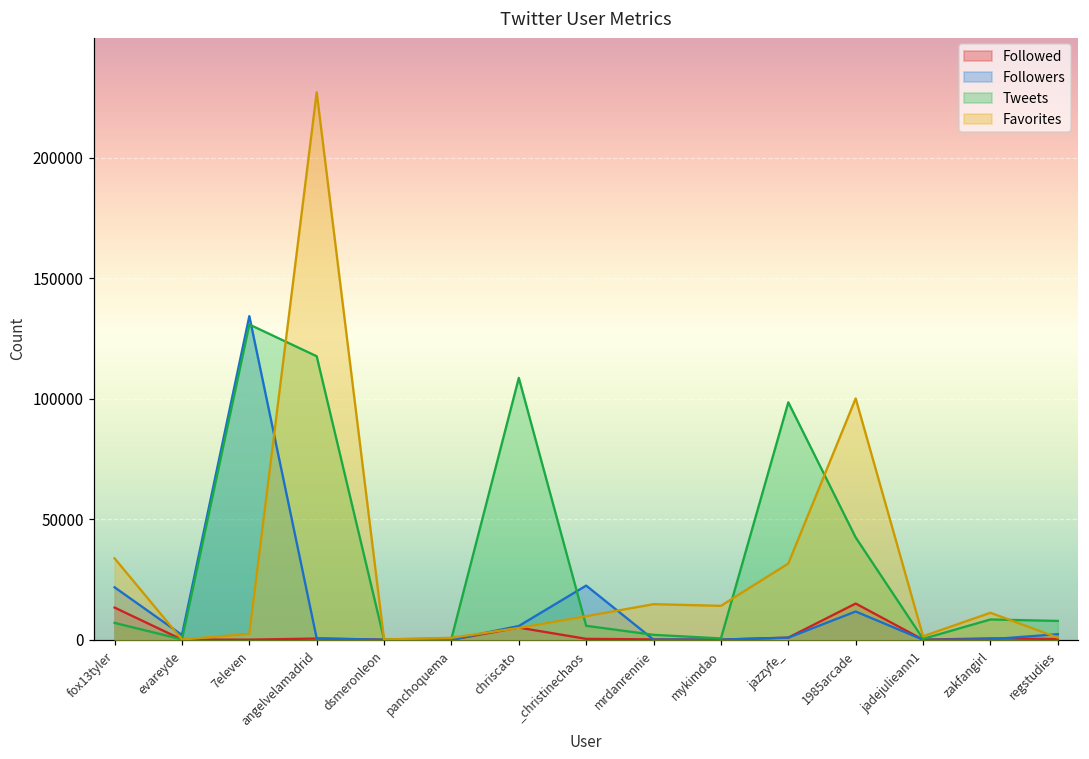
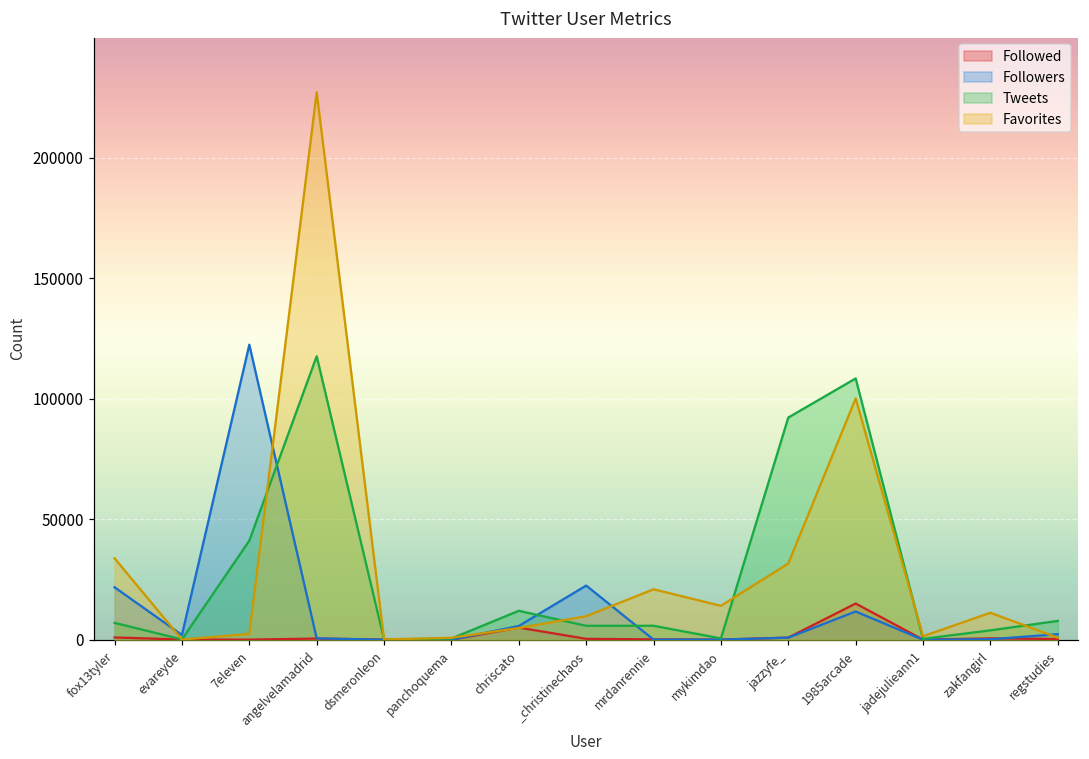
Followed, fox13tyler: 13000 -> 1000
Followers, 7eleven: 134000 -> 122000
Tweets, 7eleven: 131000 -> 41000
Tweets, chriscato: 109000 -> 12000
Tweets, mrdanrennie: 2000 -> 6000
Favorites, mrdanrennie: 15000 -> 21000
Tweets, jazzyfe_: 99000 -> 92000
Tweets, 1985arcade: 42000 -> 108000
Tweets, zakfangirl: 8000 -> 4000
